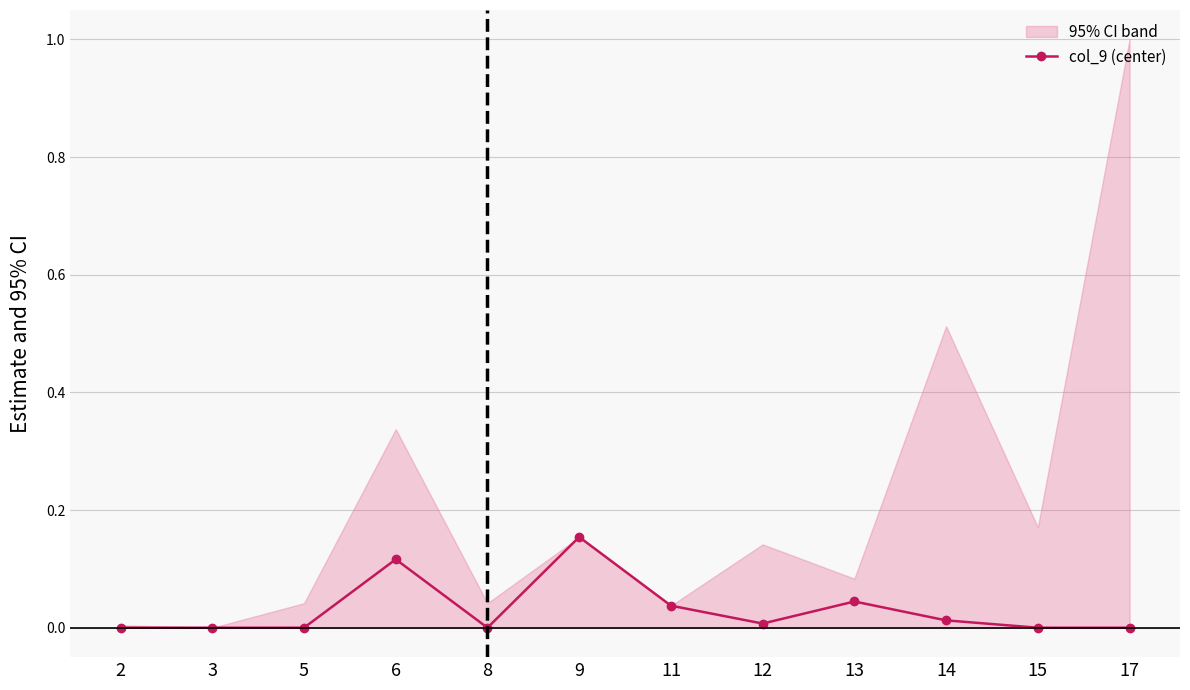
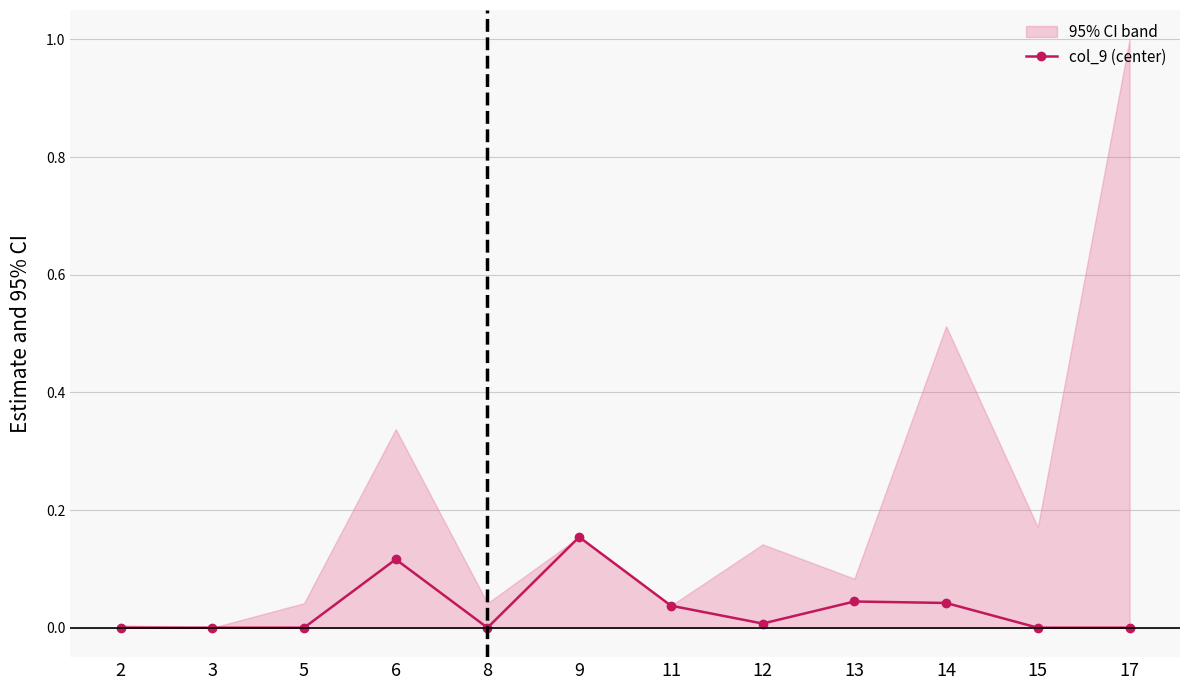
col_9 (center), 14: 0.01 -> 0.04
